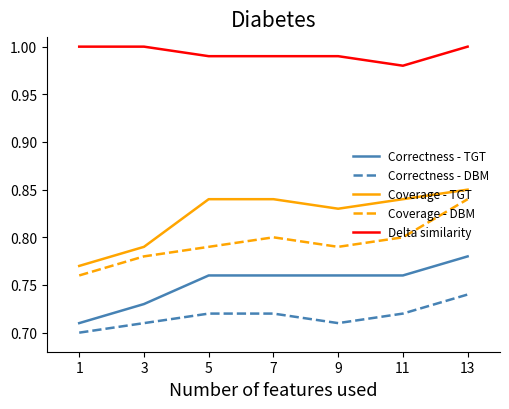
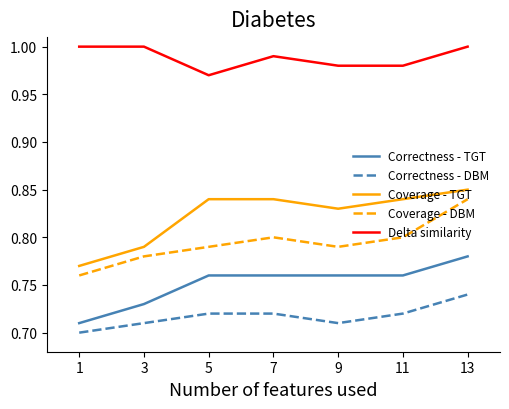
Delta similarity, 5: 0.99 -> 0.97
Delta similarity, 9: 0.99 -> 0.98
